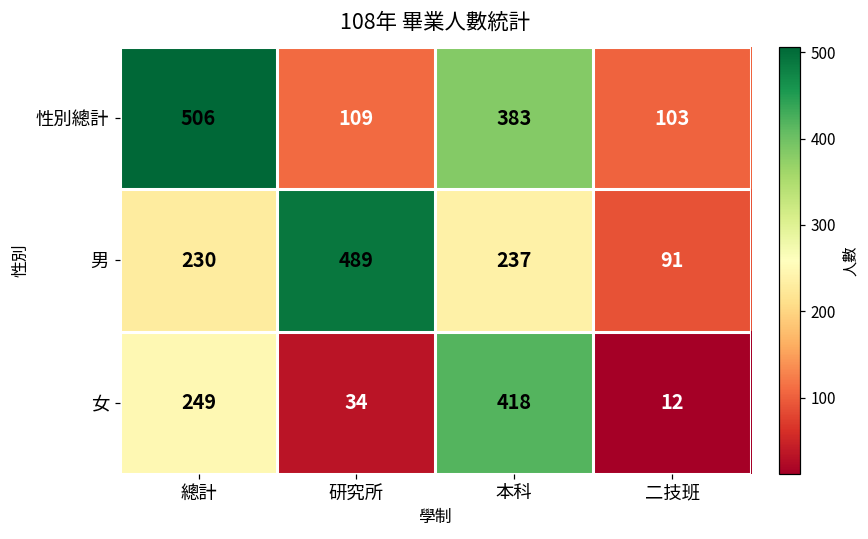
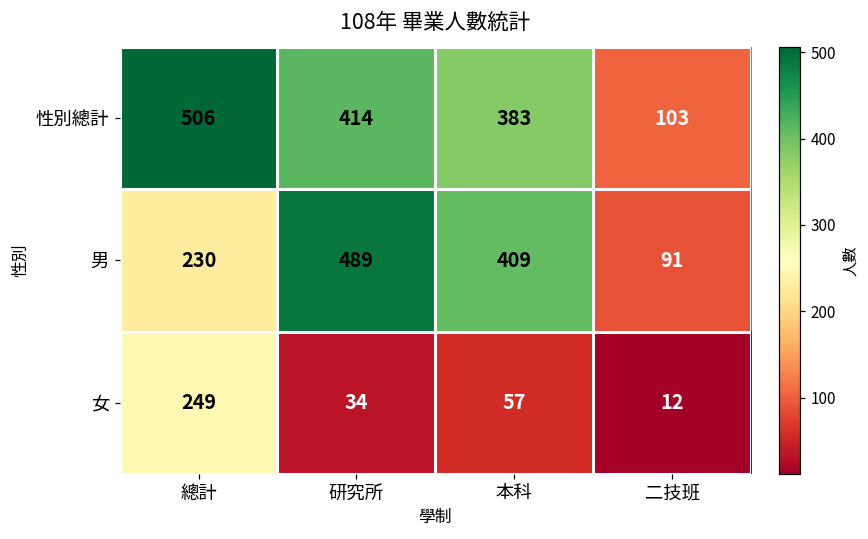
性別總計, 研究所: 109 -> 414
男, 本科: 237 -> 409
女, 本科: 418 -> 57
